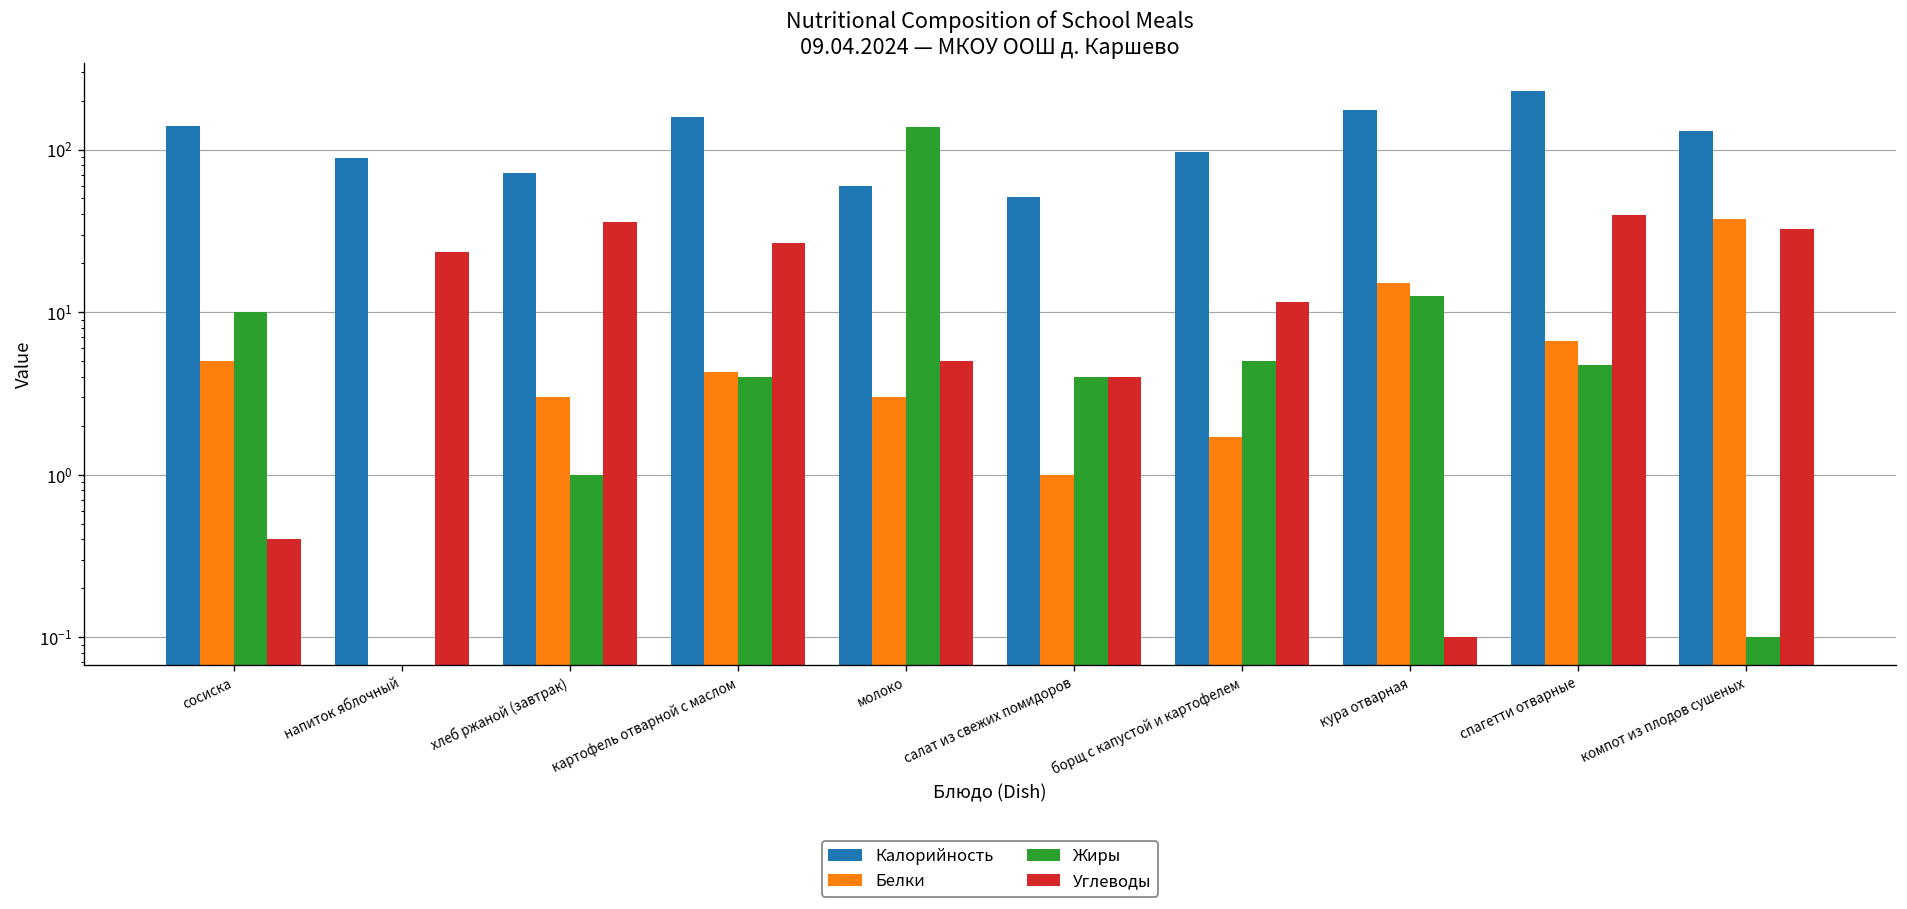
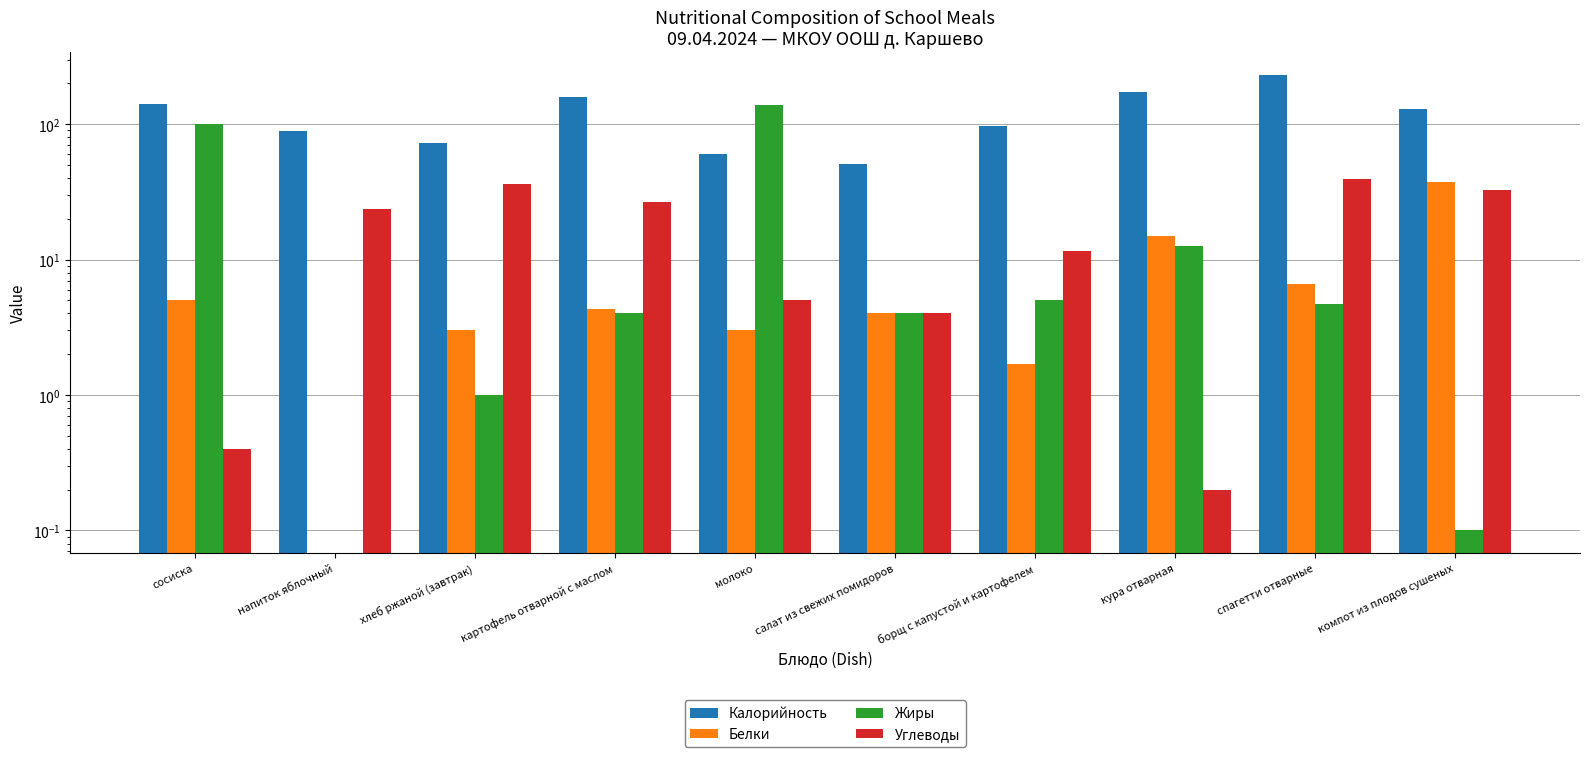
Жиры, сосиска: 10 -> 100
Белки, салат из свежих помидоров: 1 -> 4
Углеводы, кура отварная: 0.1 -> 0.2
